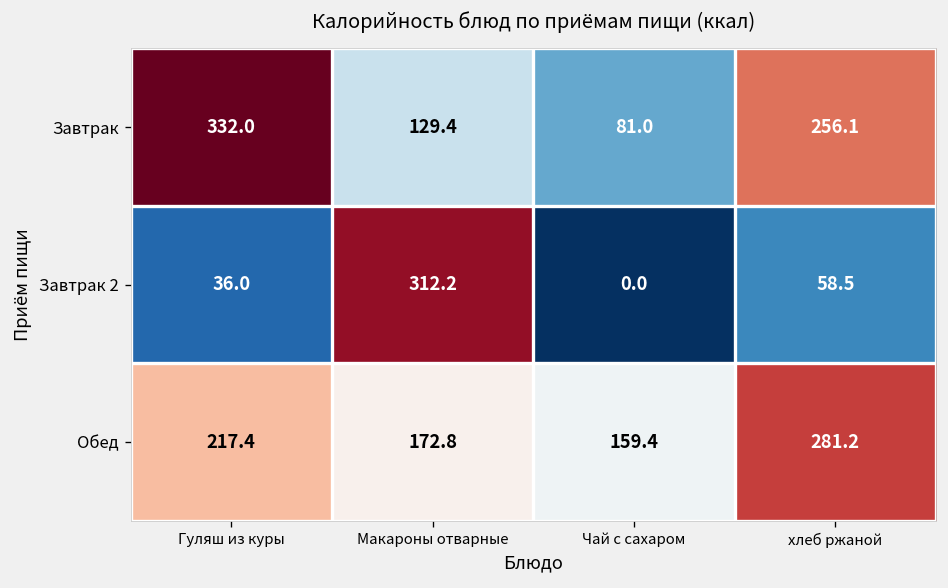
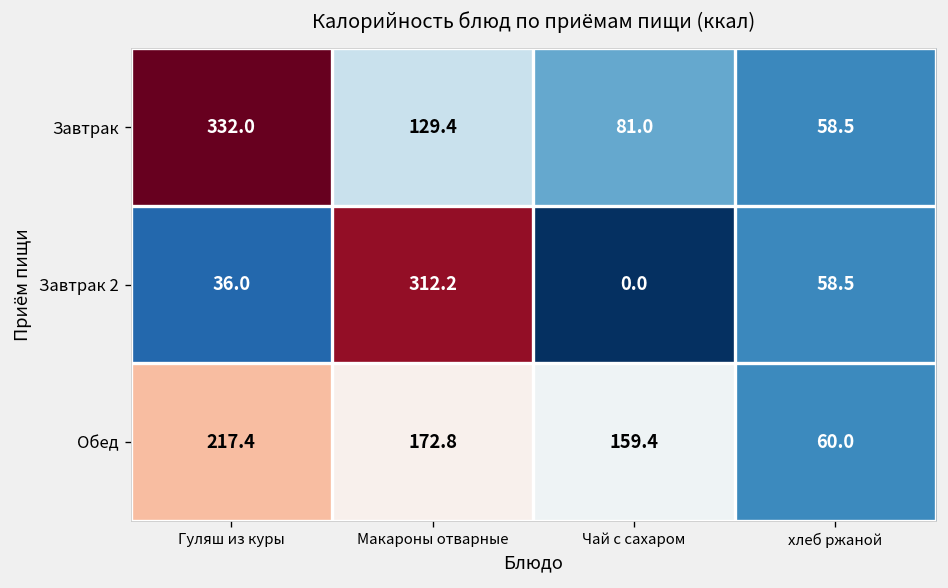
Завтрак, хлеб ржаной: 256.1 -> 58.5
Обед, хлеб ржаной: 281.2 -> 60.0
